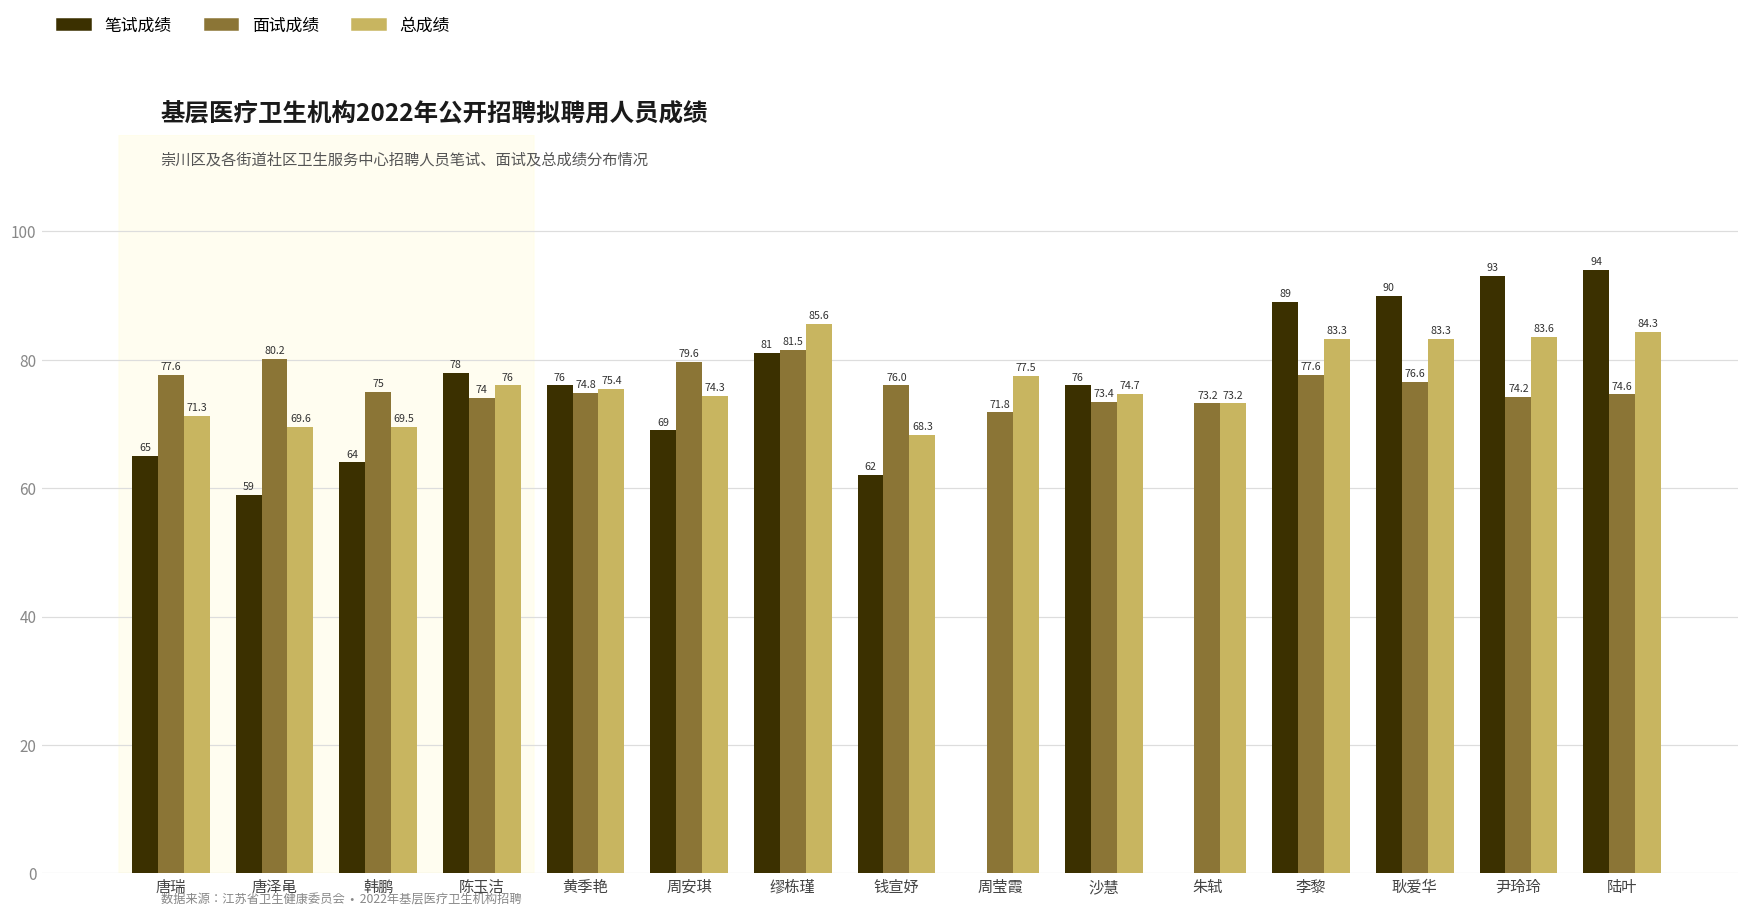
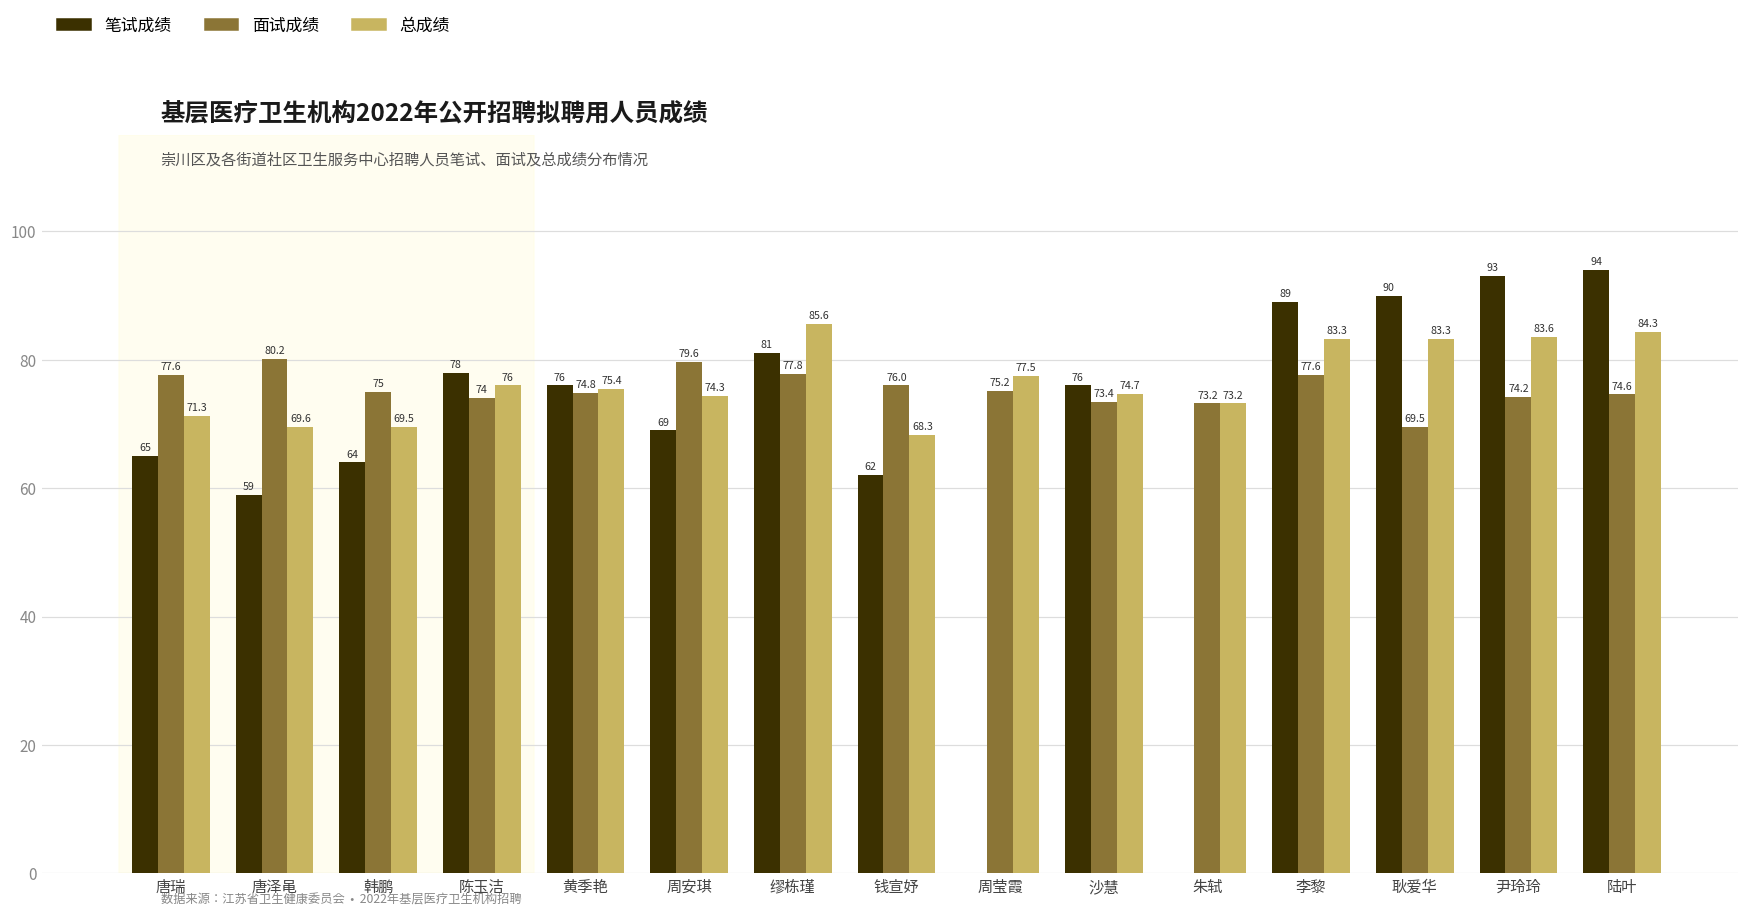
面试成绩, 缪栋瑾: 81.5 -> 77.8
面试成绩, 周莹霞: 71.8 -> 75.2
面试成绩, 耿爱华: 76.6 -> 69.5
